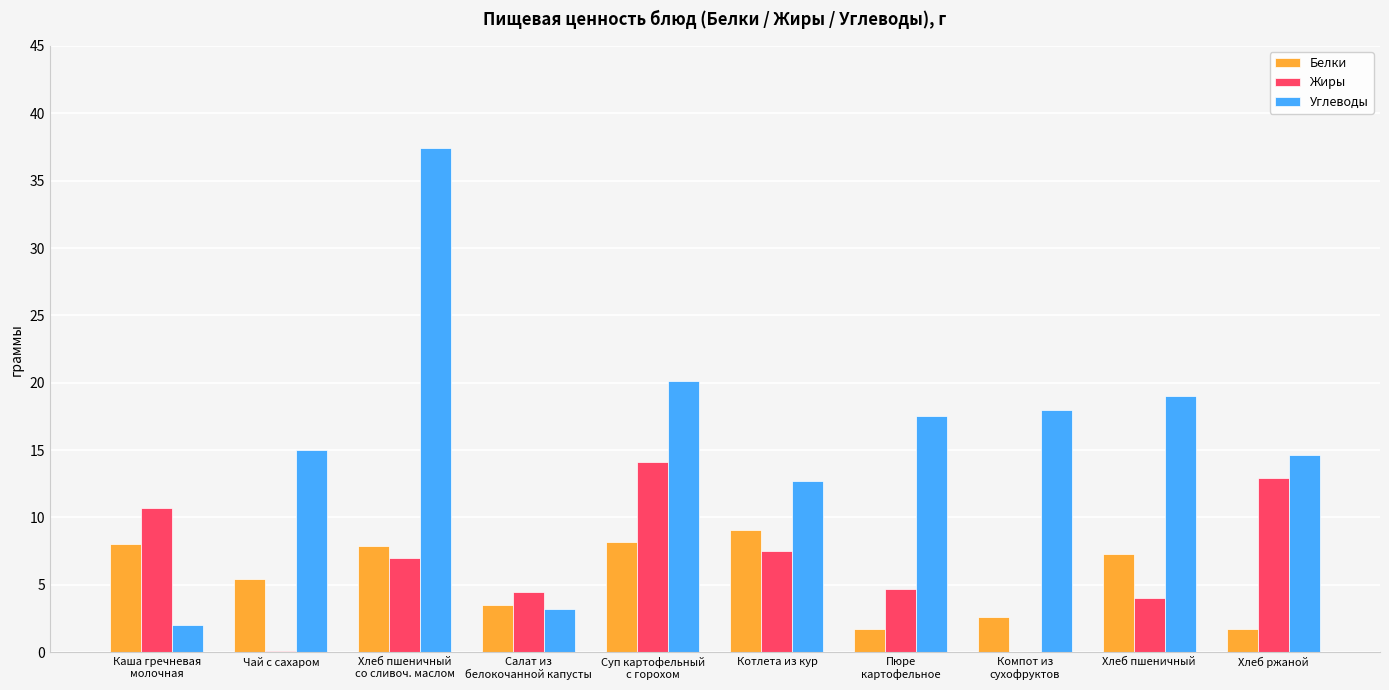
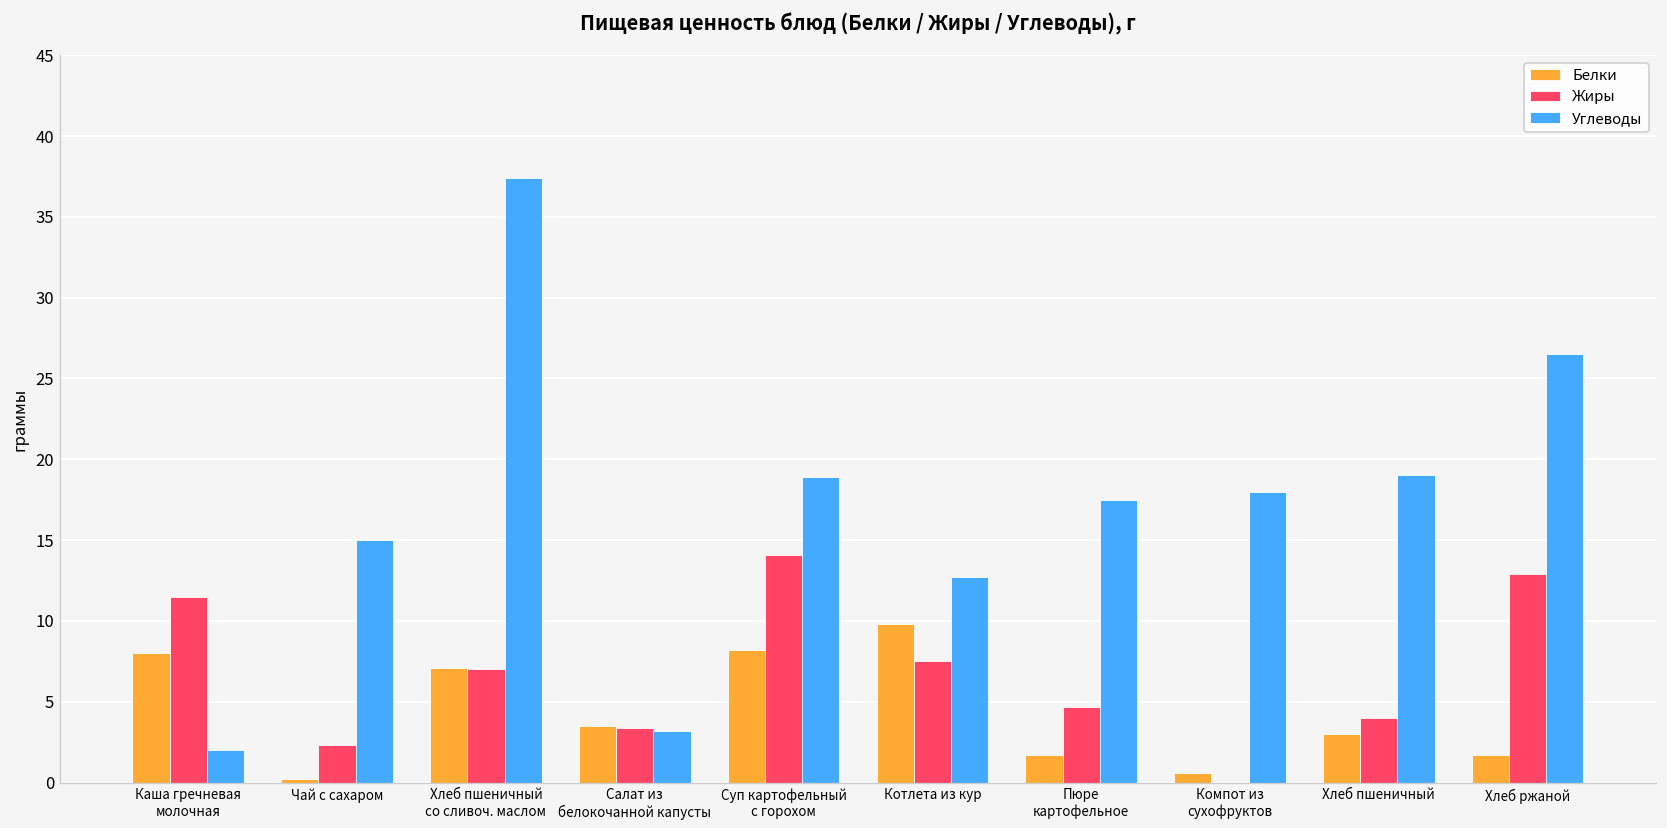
Жиры, Каша гречневая молочная: 10.7 -> 11.5
Белки, Чай с сахаром: 5.4 -> 0.2
Жиры, Чай с сахаром: 0.1 -> 2.3
Белки, Хлеб пшеничный со сливоч. маслом: 7.9 -> 7.1
Жиры, Салат из белокочанной капусты: 4.5 -> 3.4
Углеводы, Суп картофельный с горохом: 20.1 -> 18.9
Белки, Котлета из кур: 9.1 -> 9.8
Белки, Компот из сухофруктов: 2.6 -> 0.6
Белки, Хлеб пшеничный: 7.3 -> 3.0
Углеводы, Хлеб ржаной: 14.6 -> 26.5
